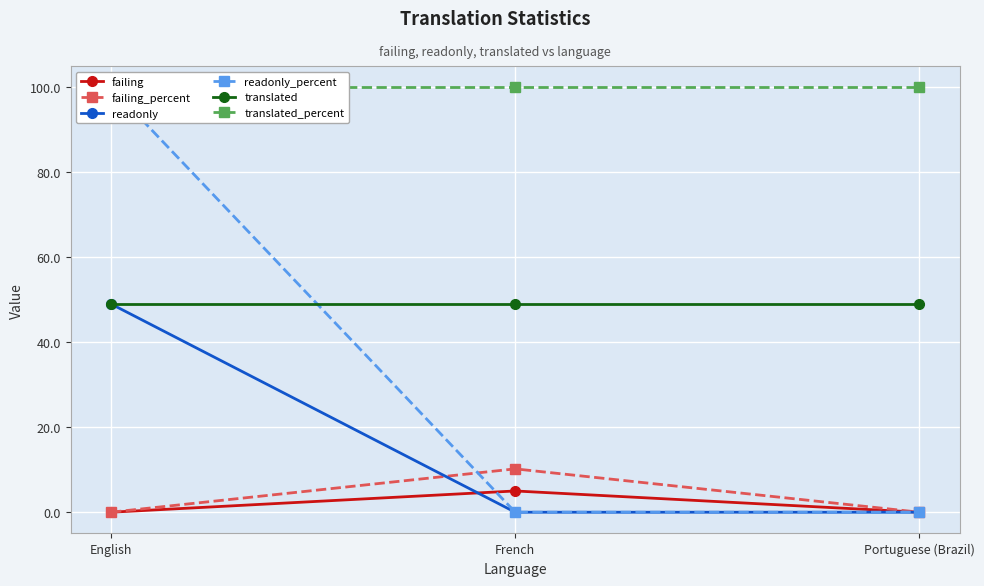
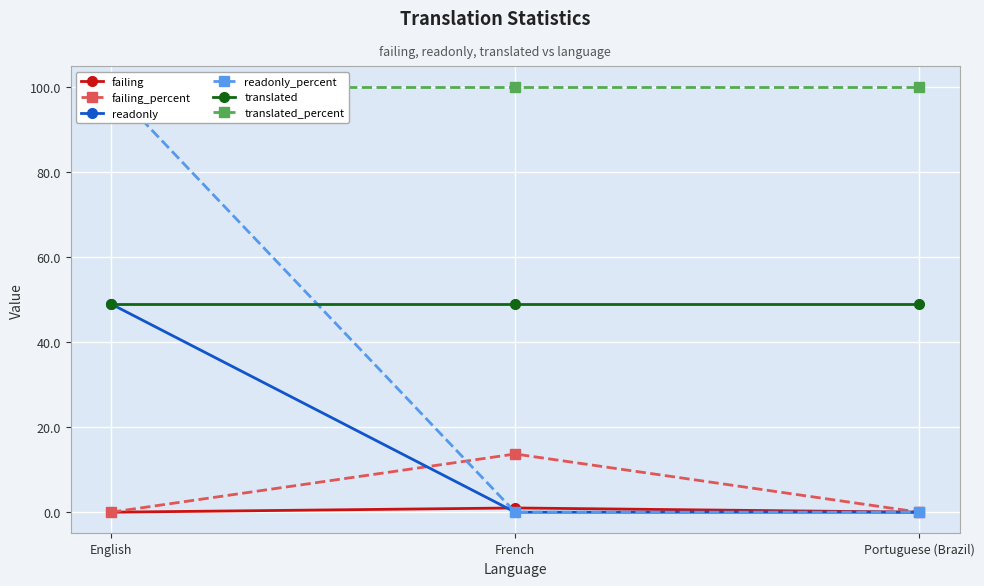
failing, French: 5 -> 1
failing_percent, French: 10 -> 14
